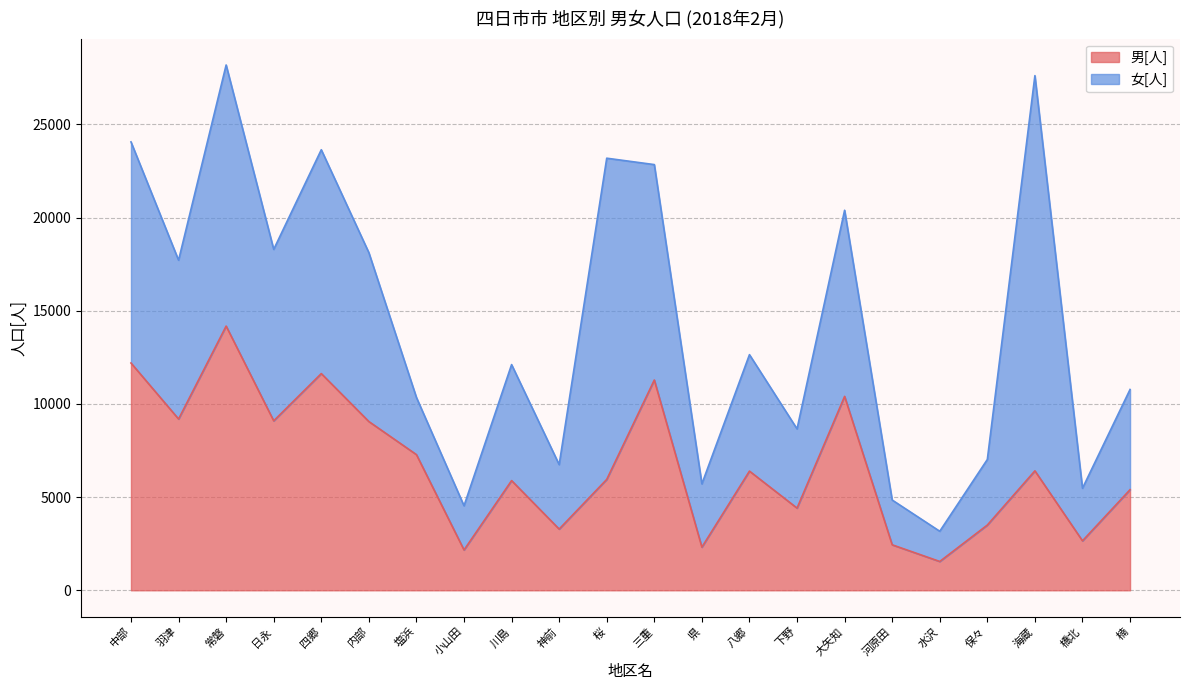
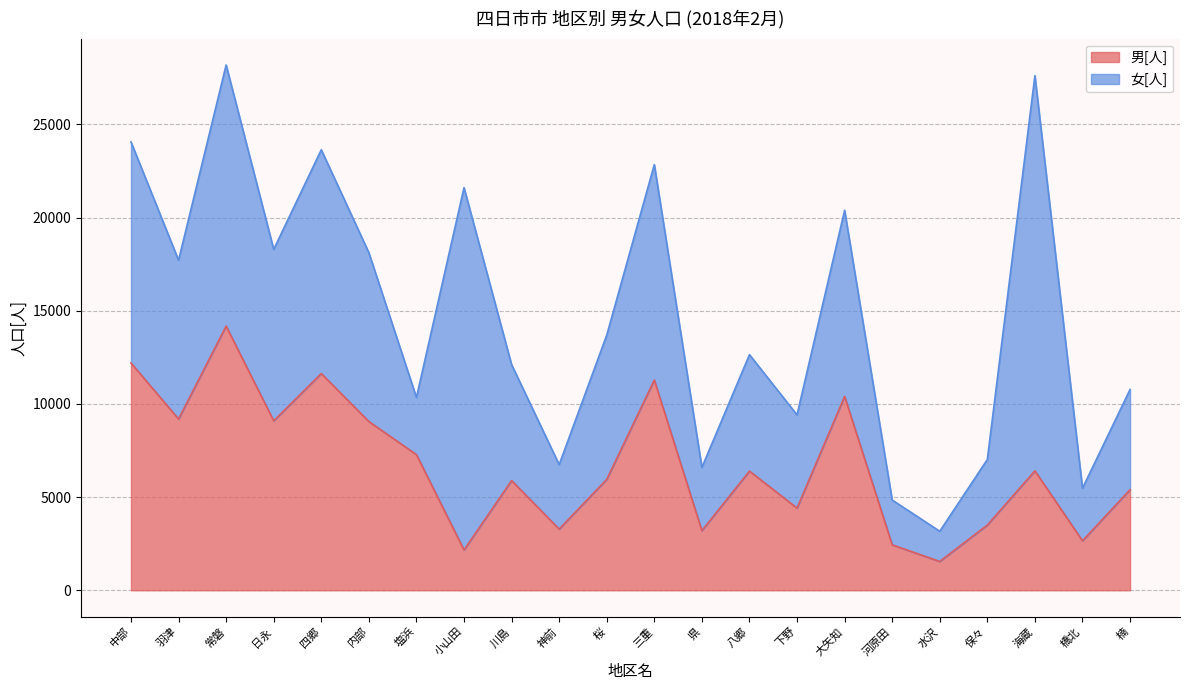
女[人], 小山田: 2400 -> 19400
女[人], 桜: 17200 -> 7700
男[人], 県: 2300 -> 3200
女[人], 下野: 4300 -> 5000
